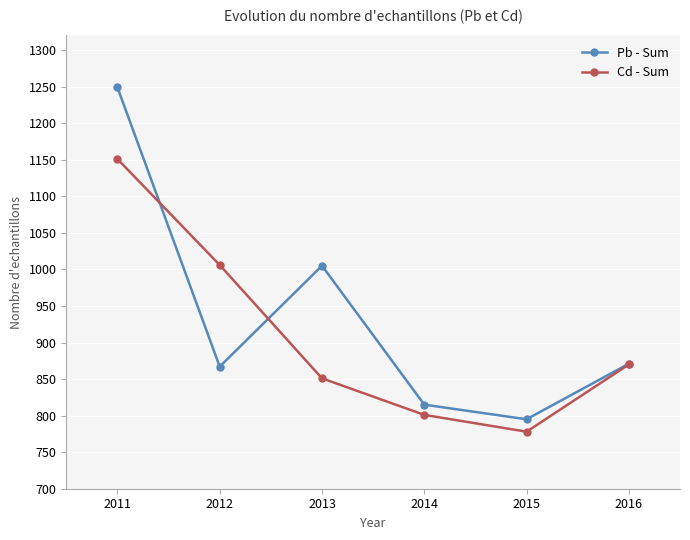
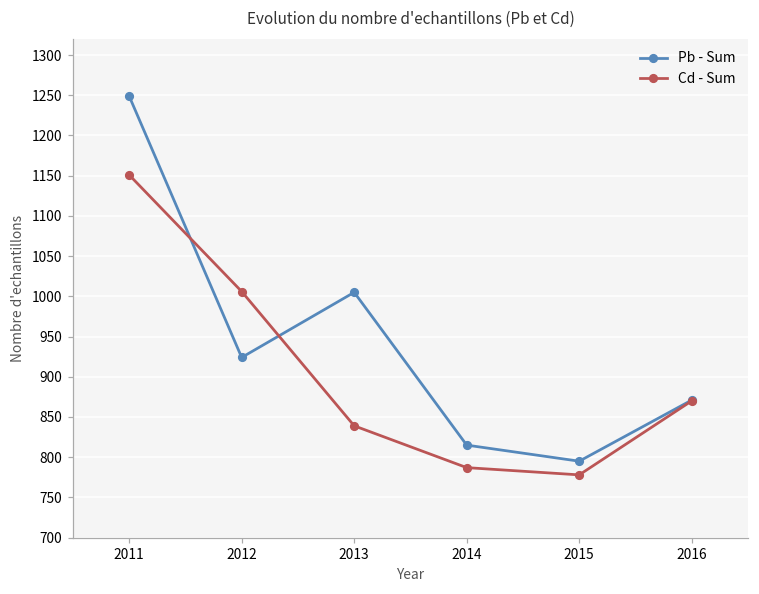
Pb - Sum, 2012: 870 -> 920
Cd - Sum, 2013: 850 -> 840
Cd - Sum, 2014: 800 -> 790
